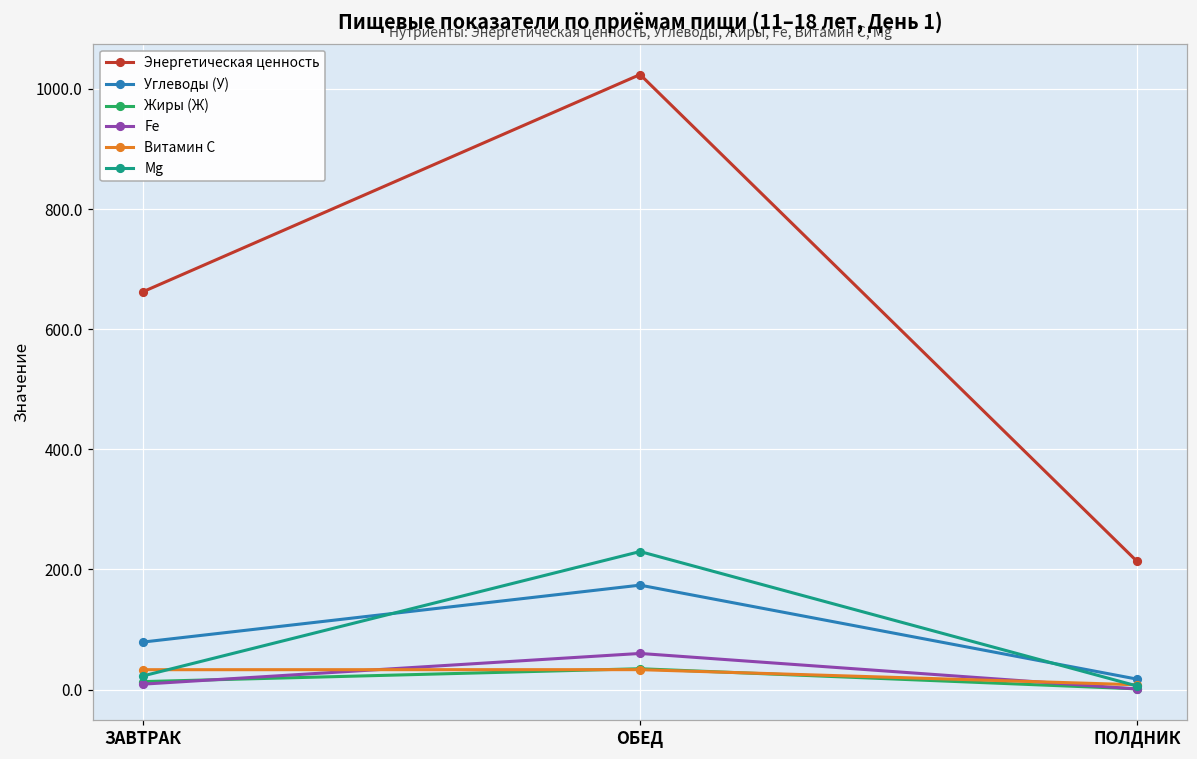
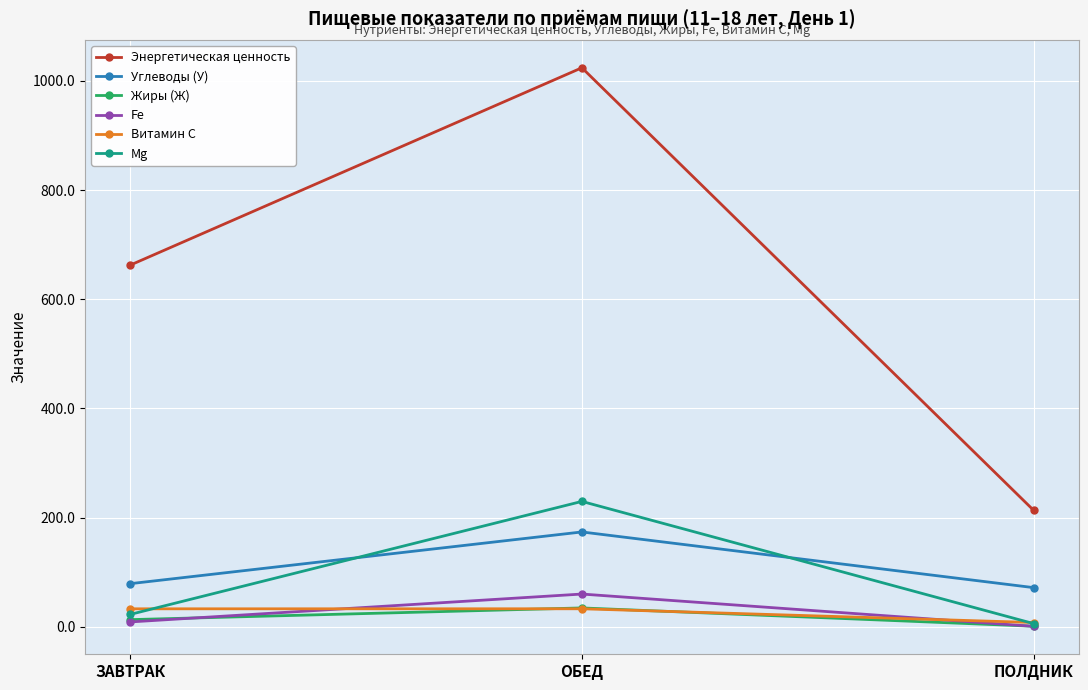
Углеводы (У), ПОЛДНИК: 20 -> 70
